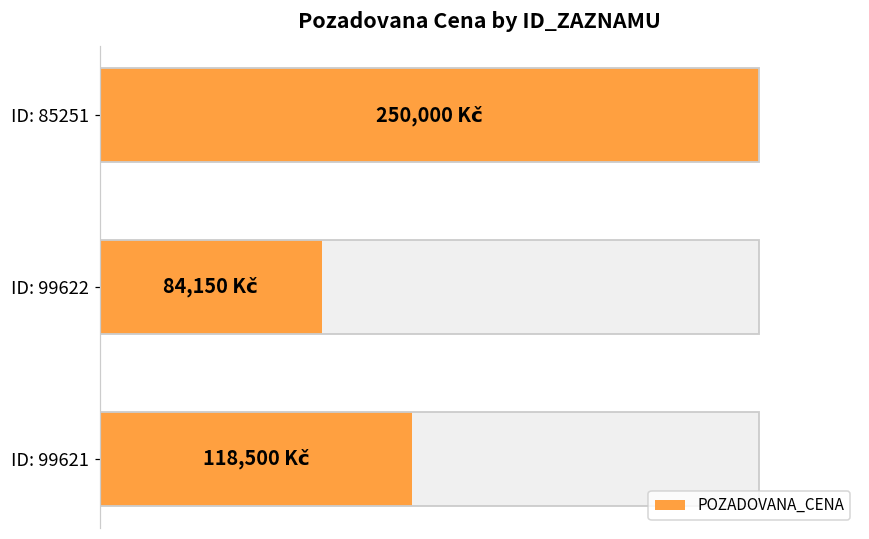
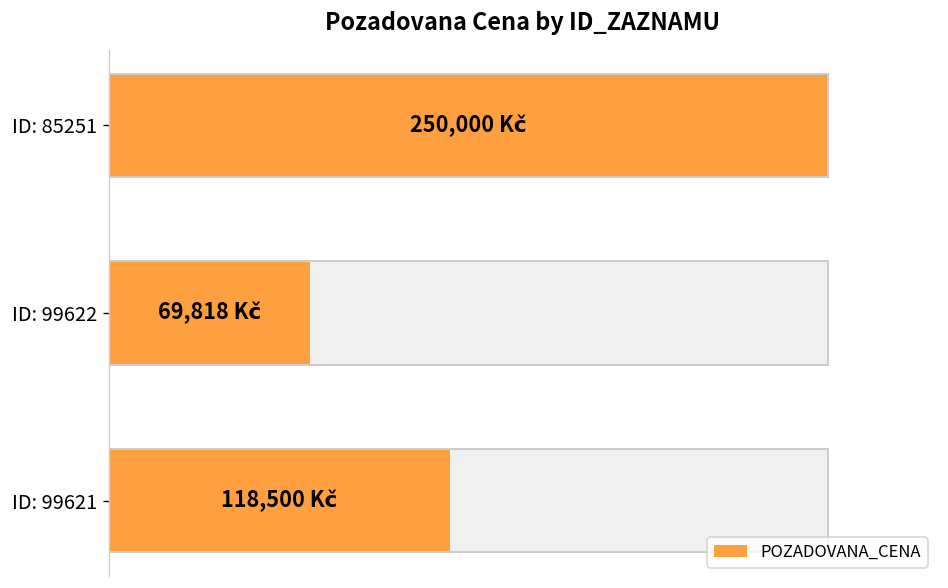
POZADOVANA_CENA, ID: 99622: 84,150 -> 69,818
